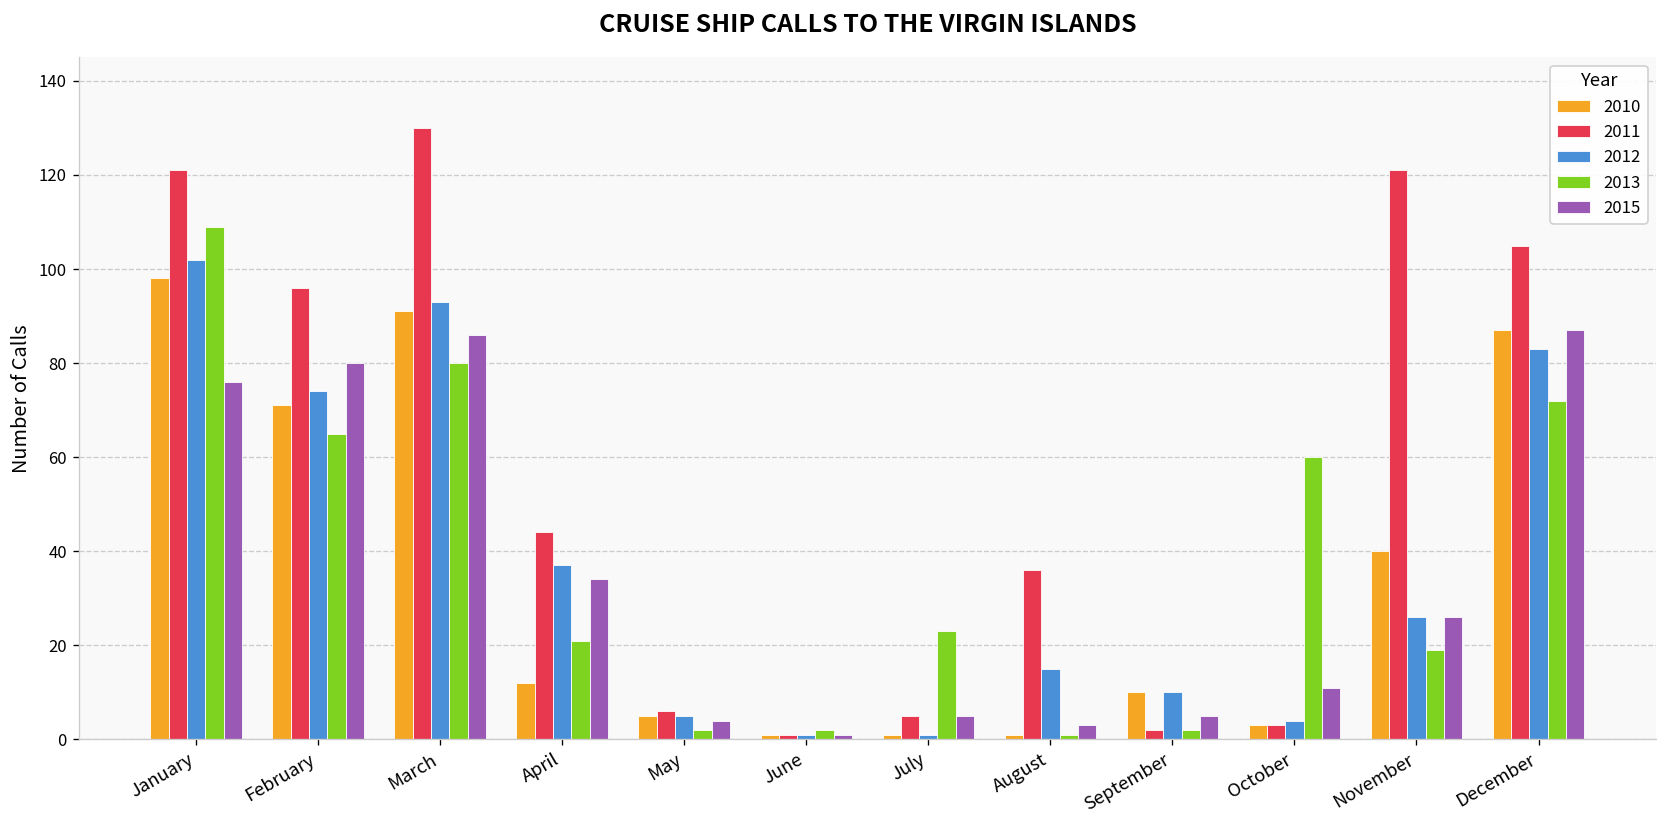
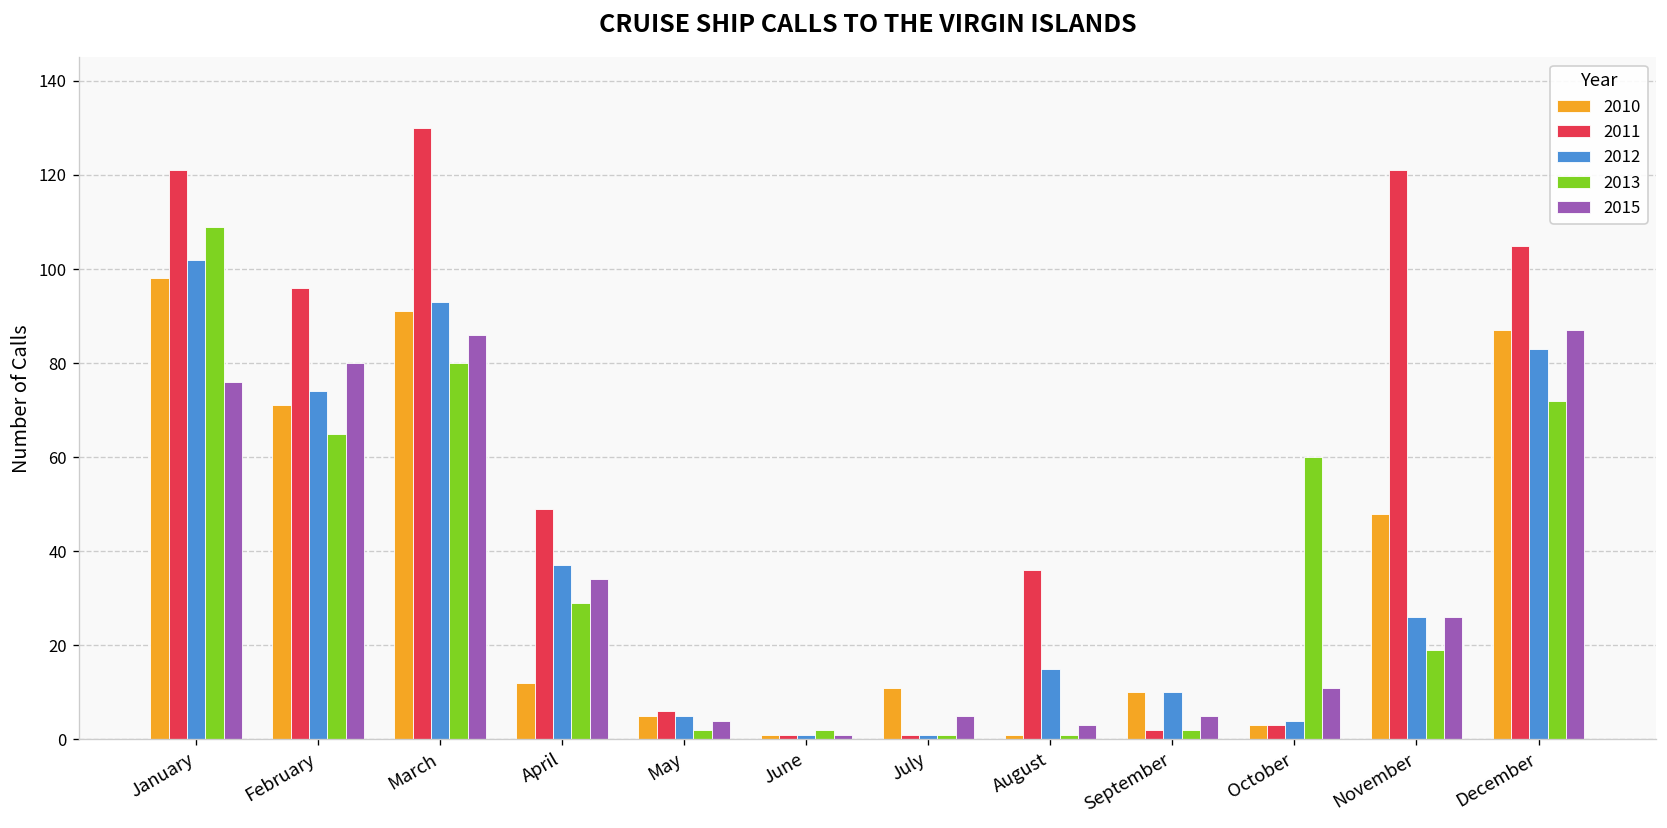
2011, April: 44 -> 49
2013, April: 21 -> 29
2010, July: 1 -> 11
2011, July: 5 -> 1
2013, July: 23 -> 1
2010, November: 40 -> 48
